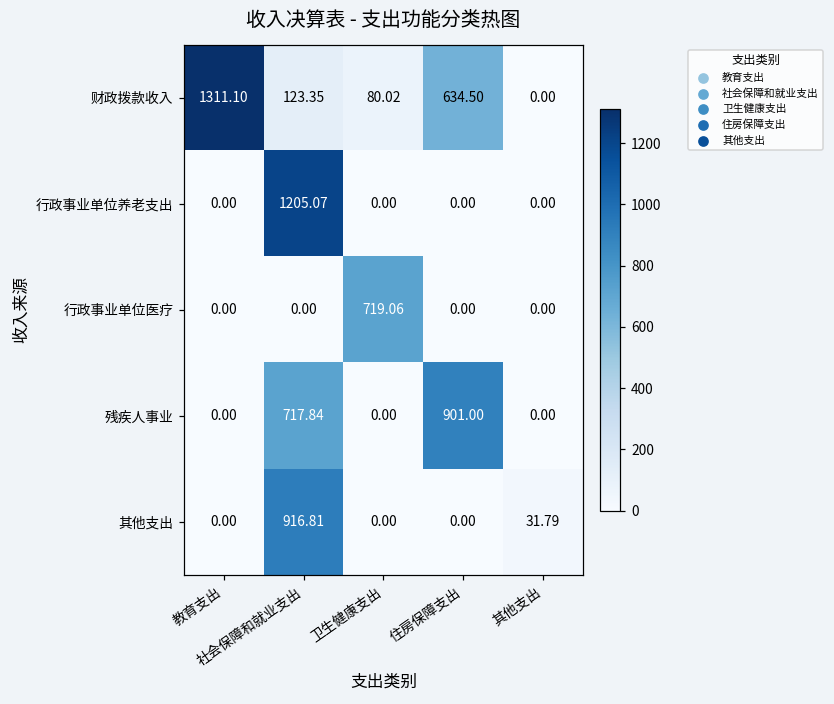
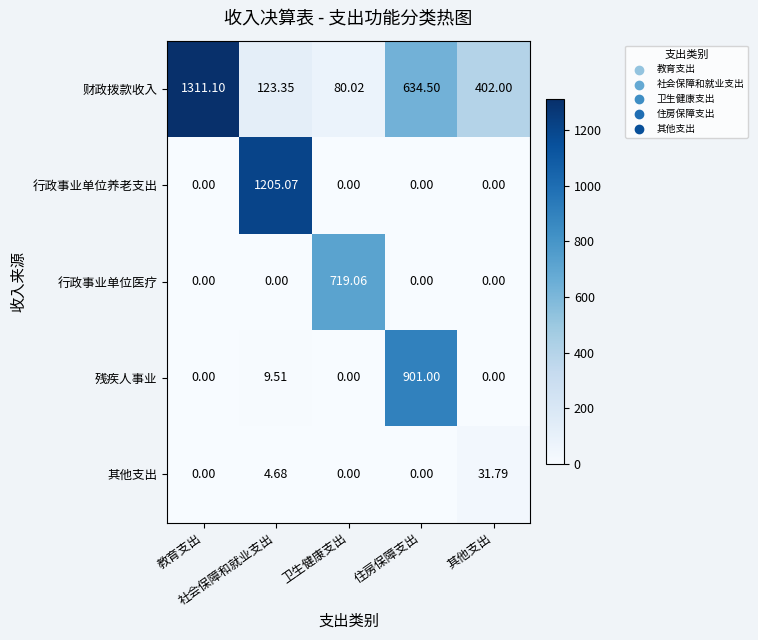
财政拨款收入, 其他支出: 0.00 -> 402.00
残疾人事业, 社会保障和就业支出: 717.84 -> 9.51
其他支出, 社会保障和就业支出: 916.81 -> 4.68
